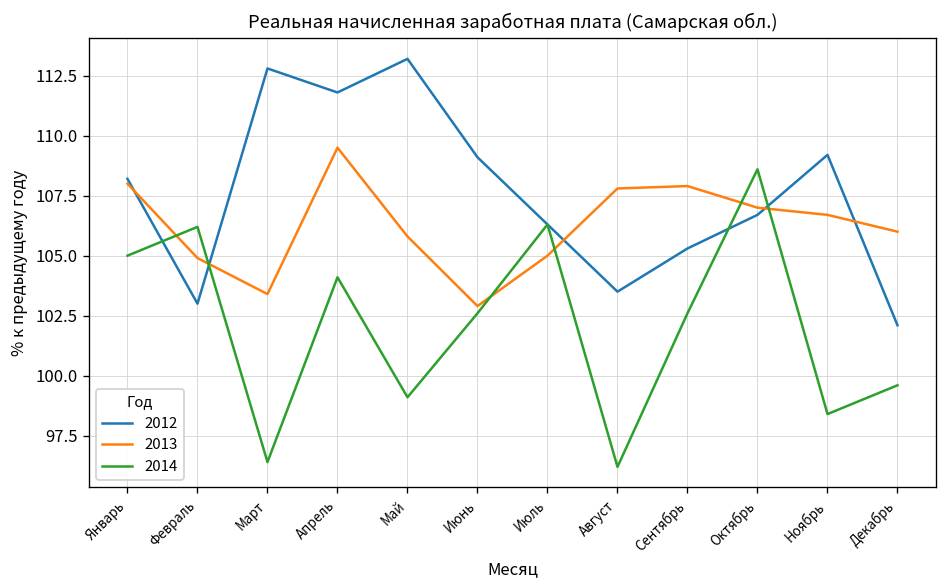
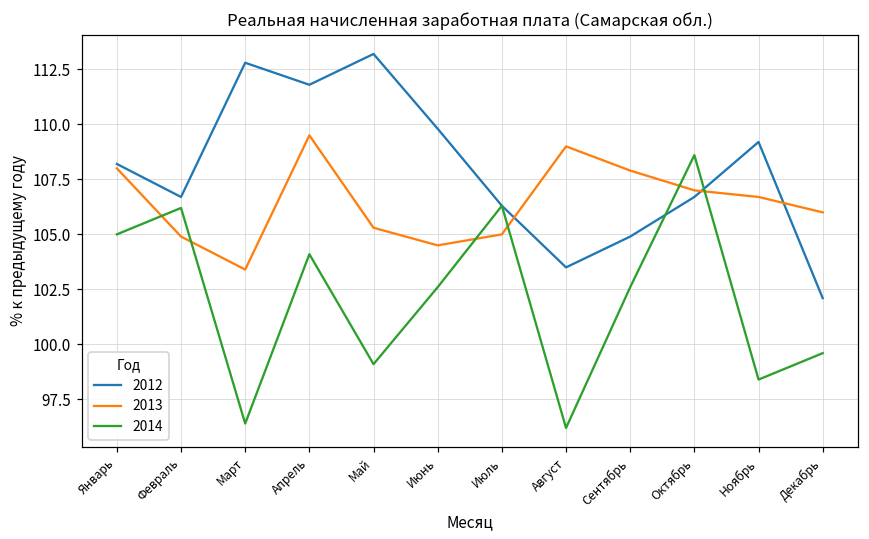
2012, Февраль: 103.0 -> 106.7
2013, Май: 105.8 -> 105.3
2012, Июнь: 109.1 -> 109.8
2013, Июнь: 102.9 -> 104.5
2013, Август: 107.8 -> 109.0
2012, Сентябрь: 105.3 -> 104.9
